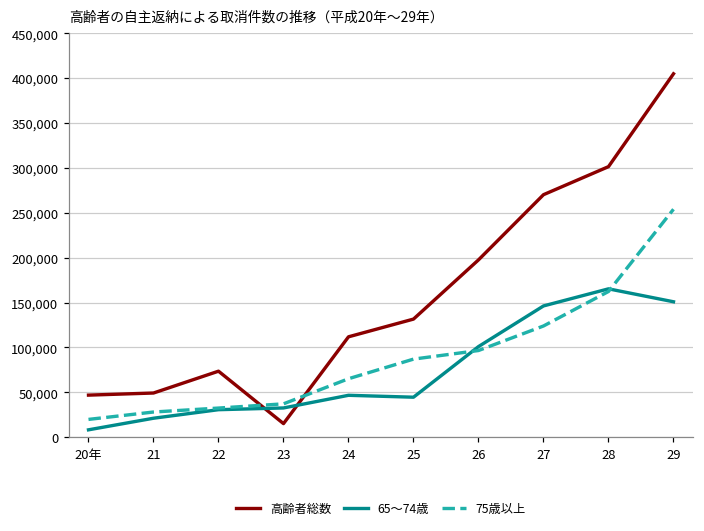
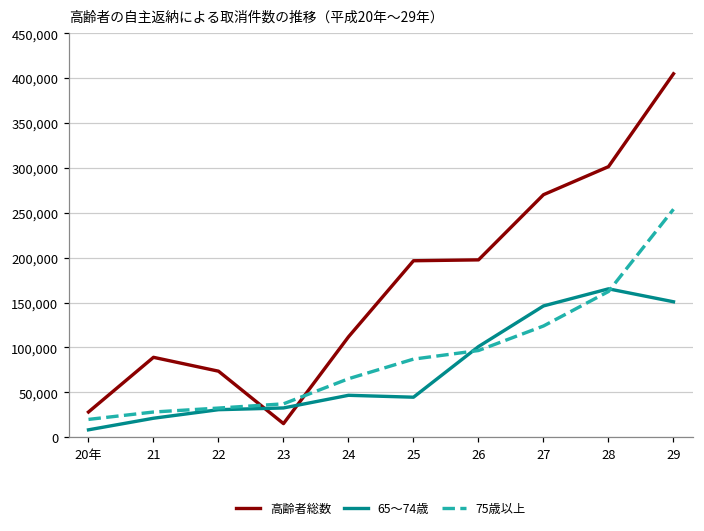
高齢者総数, 20年: 50,000 -> 30,000
高齢者総数, 21: 50,000 -> 90,000
高齢者総数, 25: 130,000 -> 200,000
